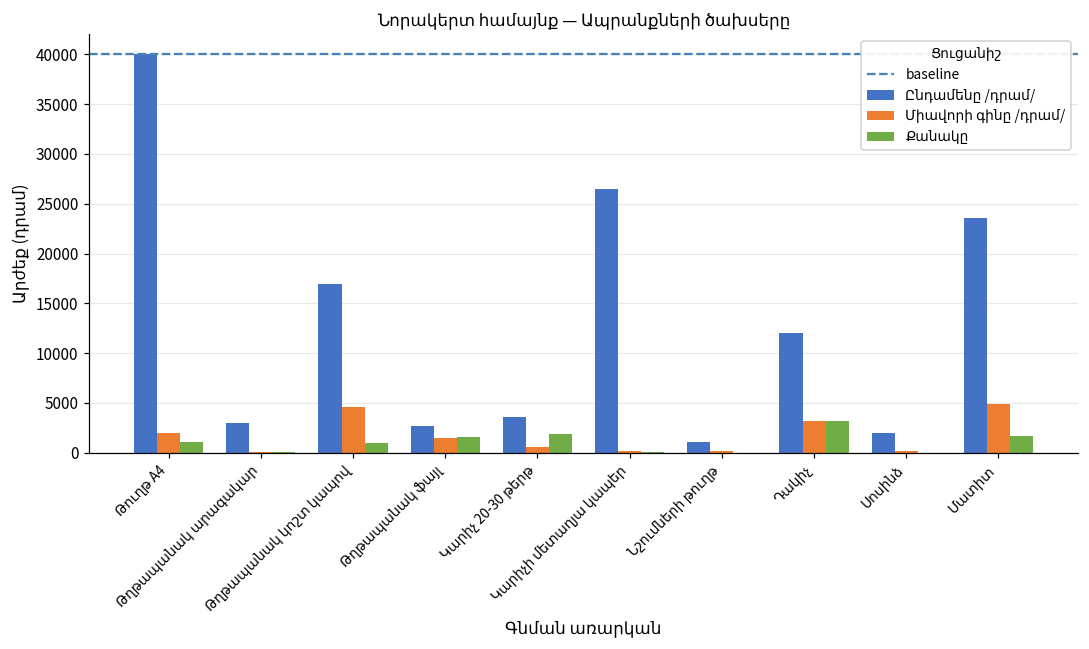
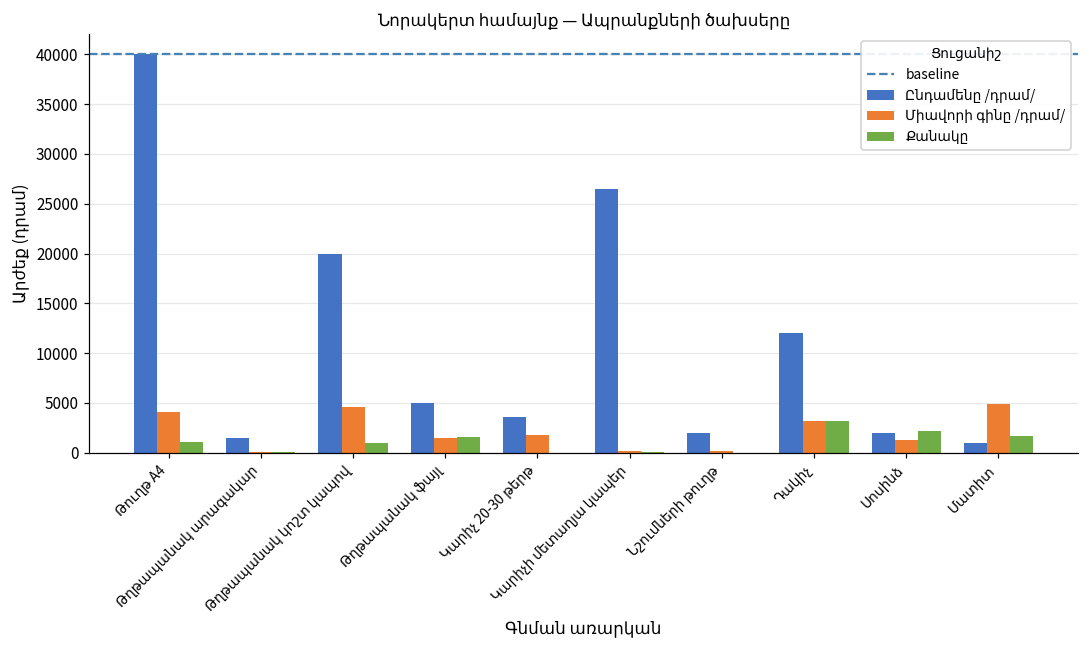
Միավորի գինը /դրամ/, Թուղթ A4: 2000 -> 4000
Ընդամենը /դրամ/, Թղթապանակ արագակար: 3000 -> 1000
Ընդամենը /դրամ/, Թղթապանակ կոշտ կապով: 17000 -> 20000
Ընդամենը /դրամ/, Թղթապանակ ֆայլ: 3000 -> 5000
Միավորի գինը /դրամ/, Կարիչ 20-30 թերթ: 1000 -> 2000
Քանակը, Կարիչ 20-30 թերթ: 2000 -> 0
Ընդամենը /դրամ/, Նշումների թուղթ: 1000 -> 2000
Միավորի գինը /դրամ/, Սոսինձ: 0 -> 1000
Քանակը, Սոսինձ: 0 -> 2000
Ընդամենը /դրամ/, Մատիտ: 24000 -> 1000
